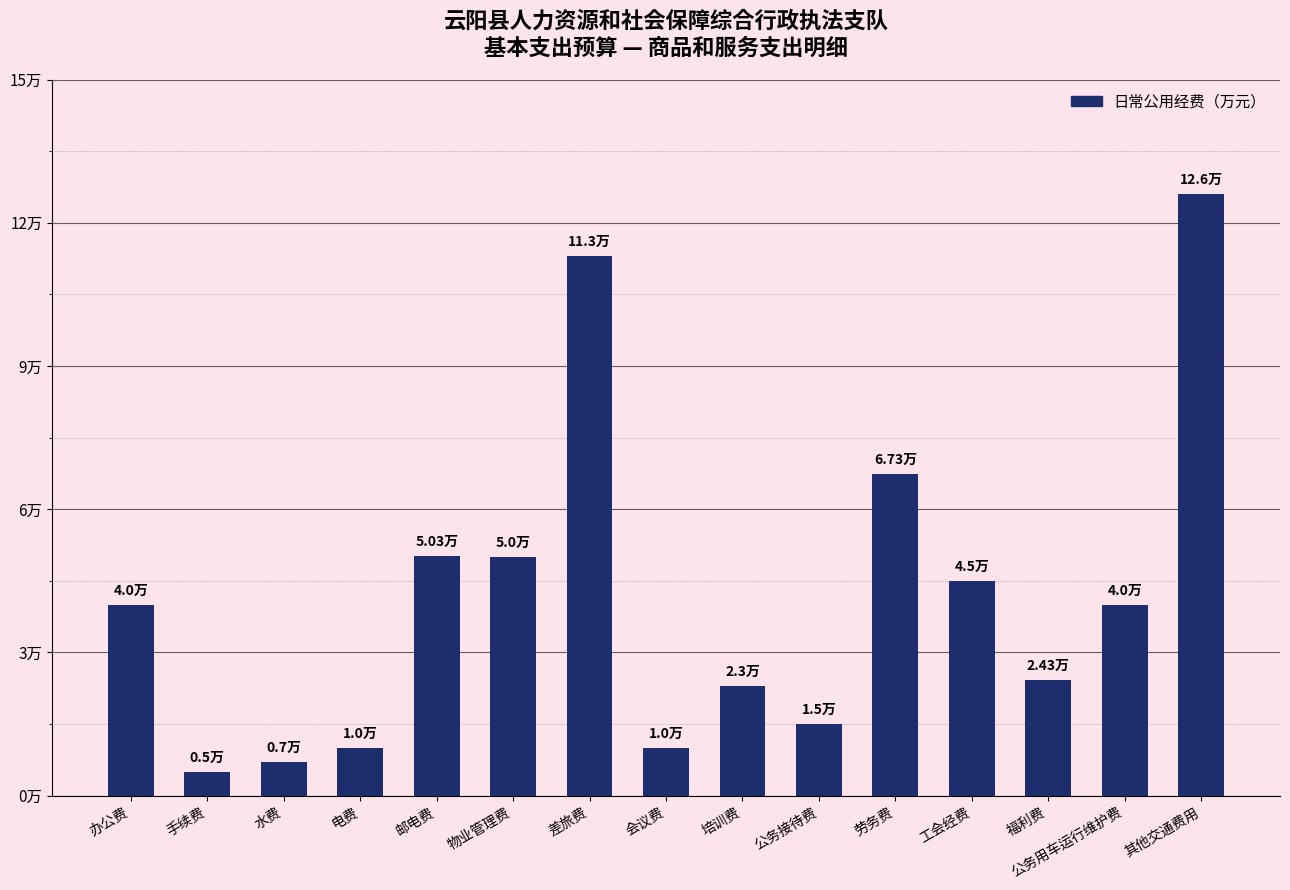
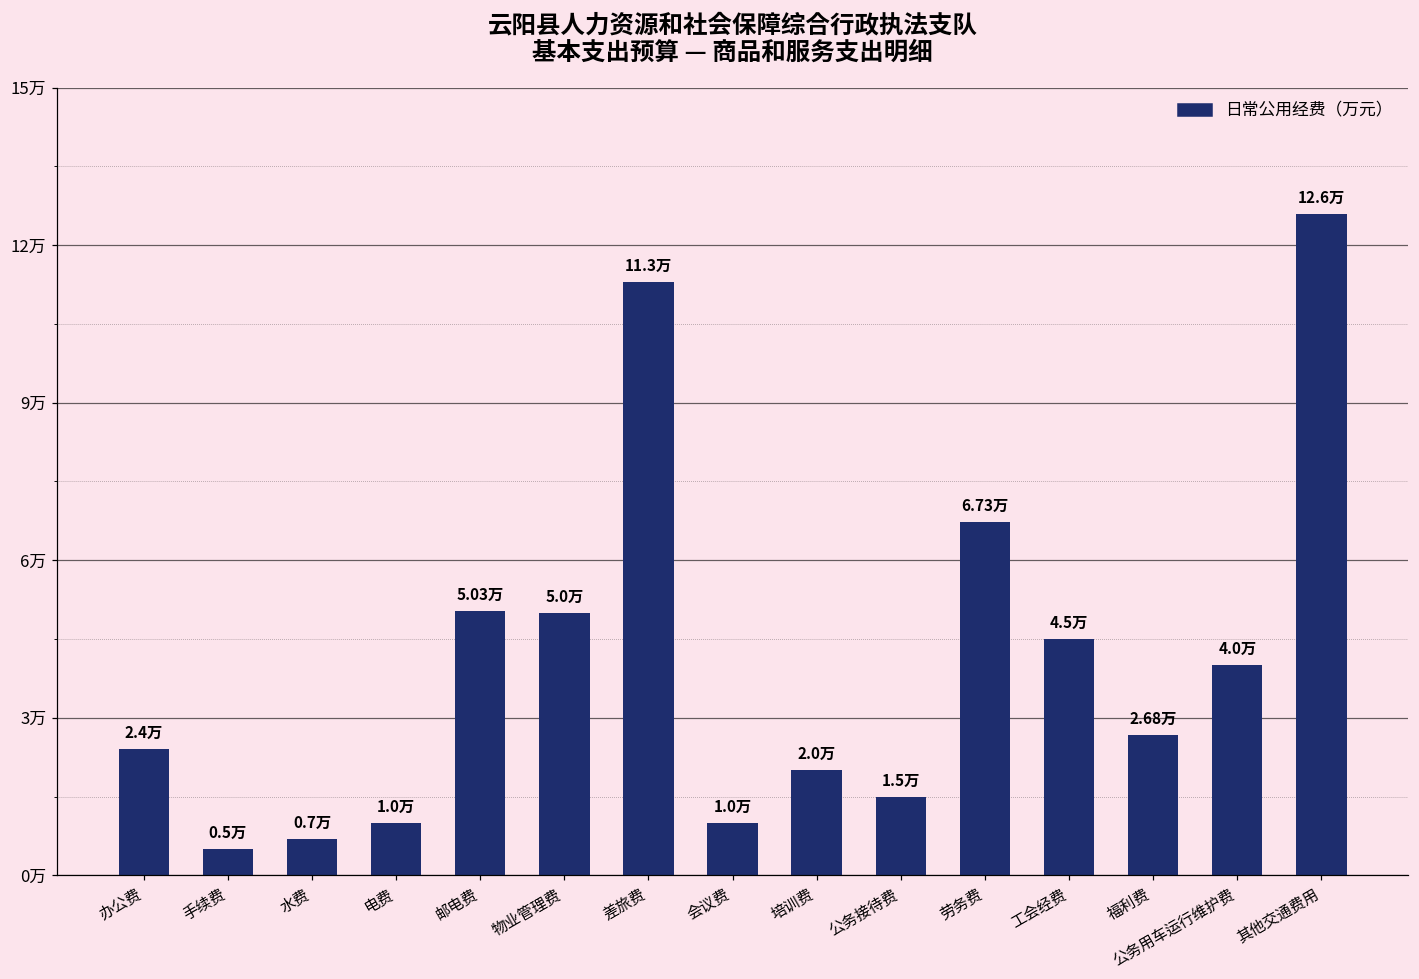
办公费: 4.0万 -> 2.4万
培训费: 2.3万 -> 2.0万
福利费: 2.43万 -> 2.68万
